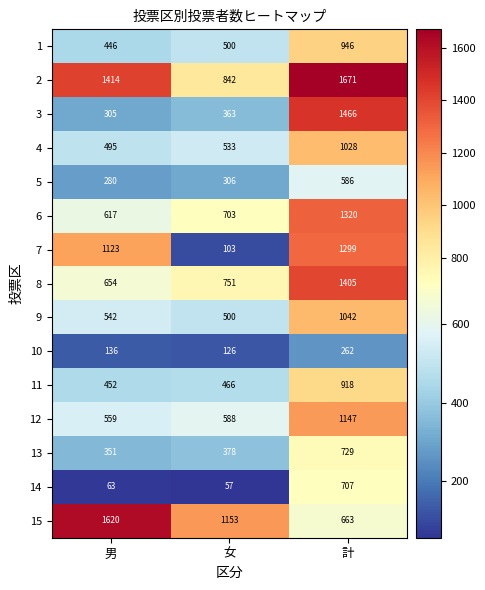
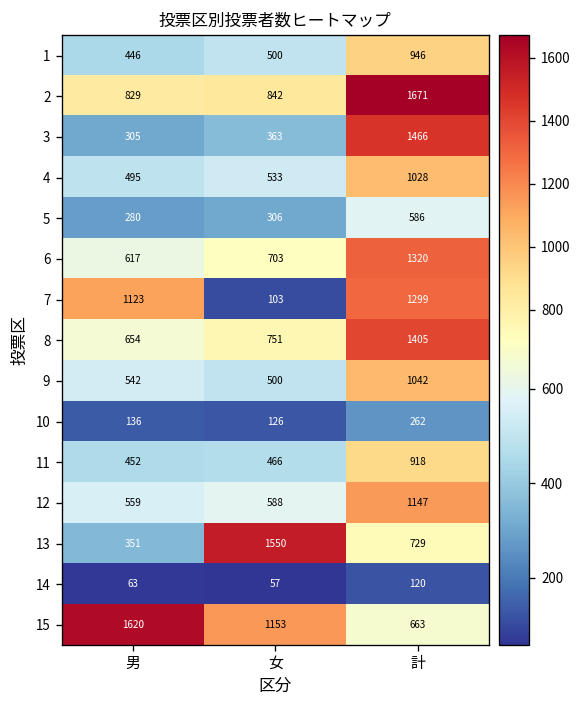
2, 男: 1414 -> 829
13, 女: 378 -> 1550
14, 計: 707 -> 120
